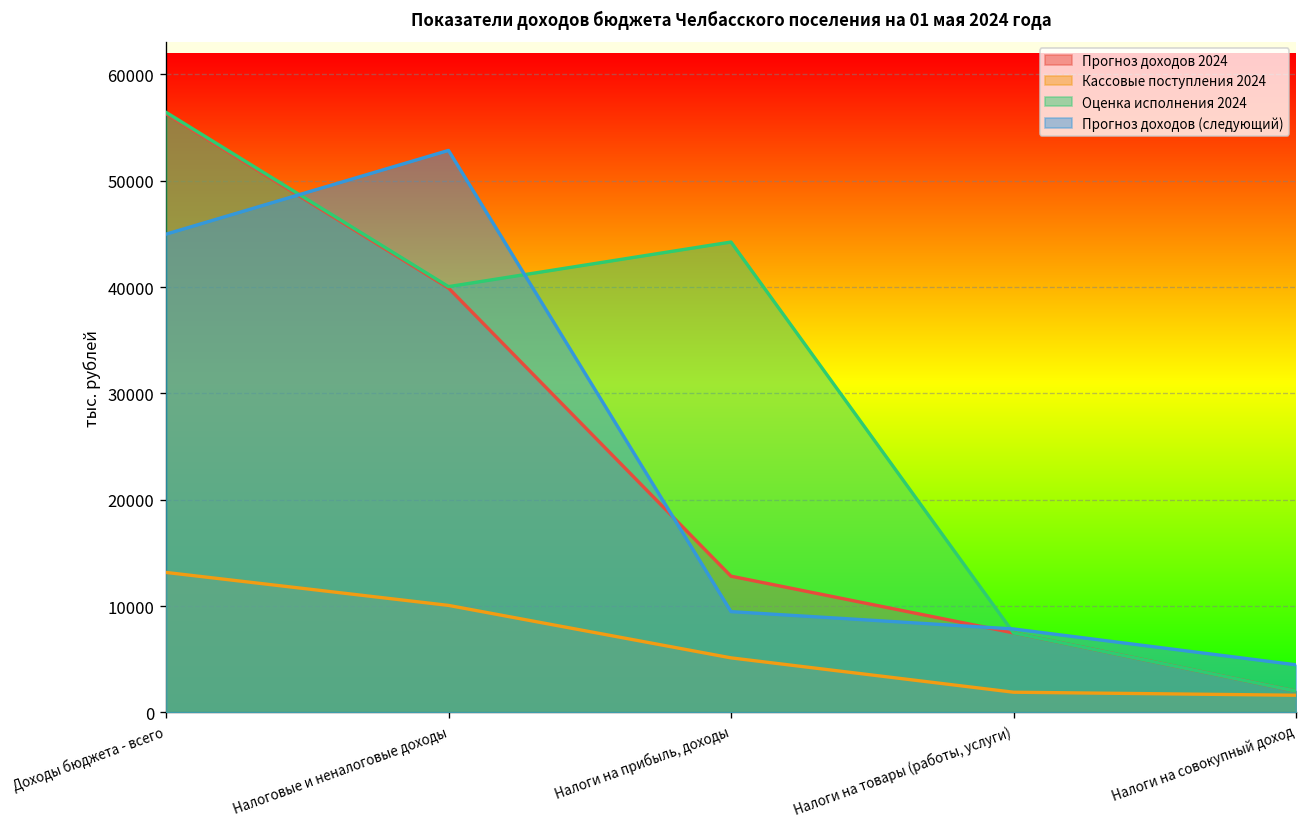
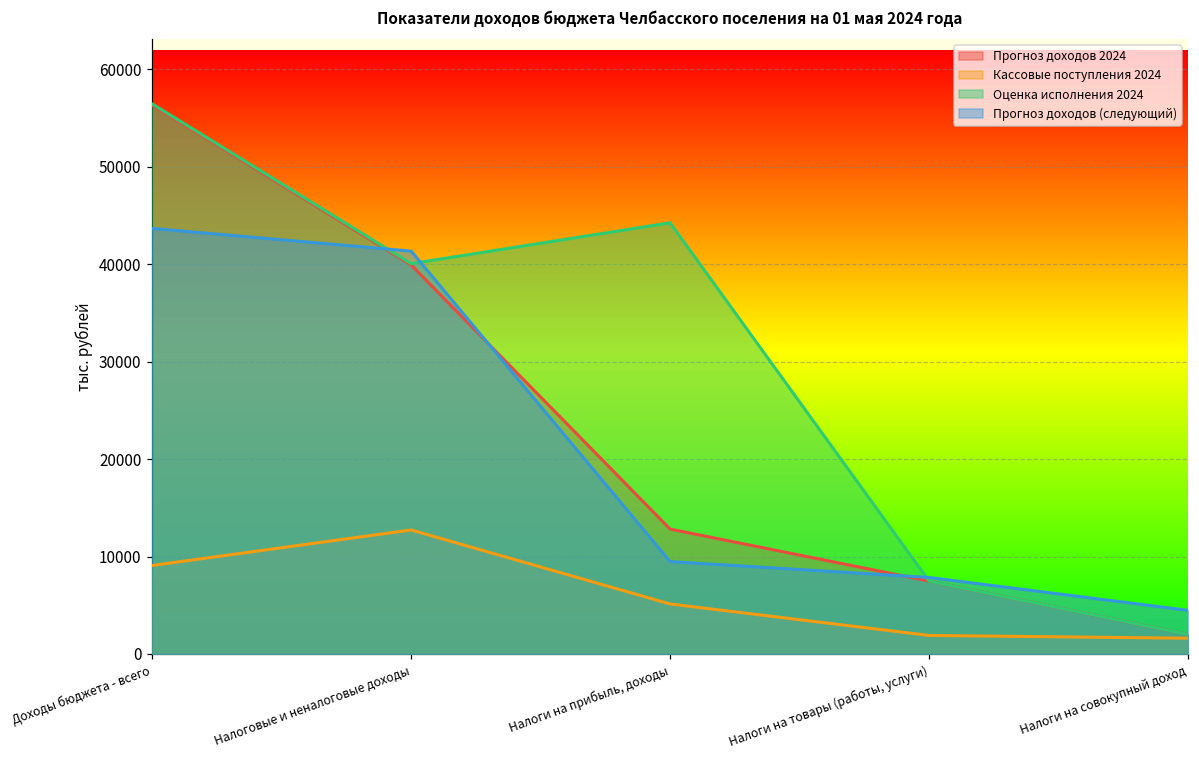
Кассовые поступления 2024, Доходы бюджета - всего: 13000 -> 9000
Прогноз доходов (следующий), Доходы бюджета - всего: 45000 -> 44000
Кассовые поступления 2024, Налоговые и неналоговые доходы: 10000 -> 13000
Прогноз доходов (следующий), Налоговые и неналоговые доходы: 53000 -> 41000
